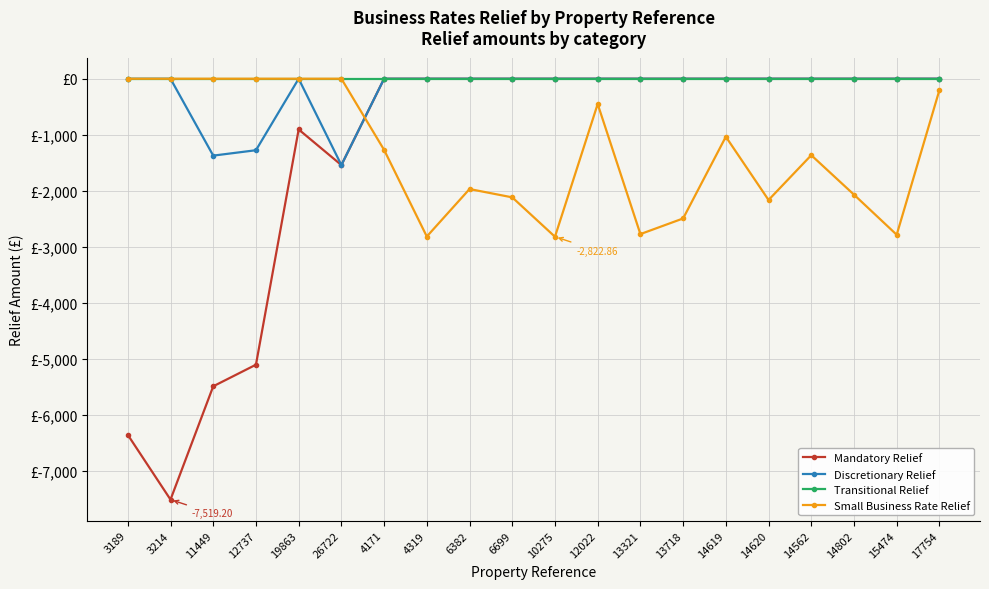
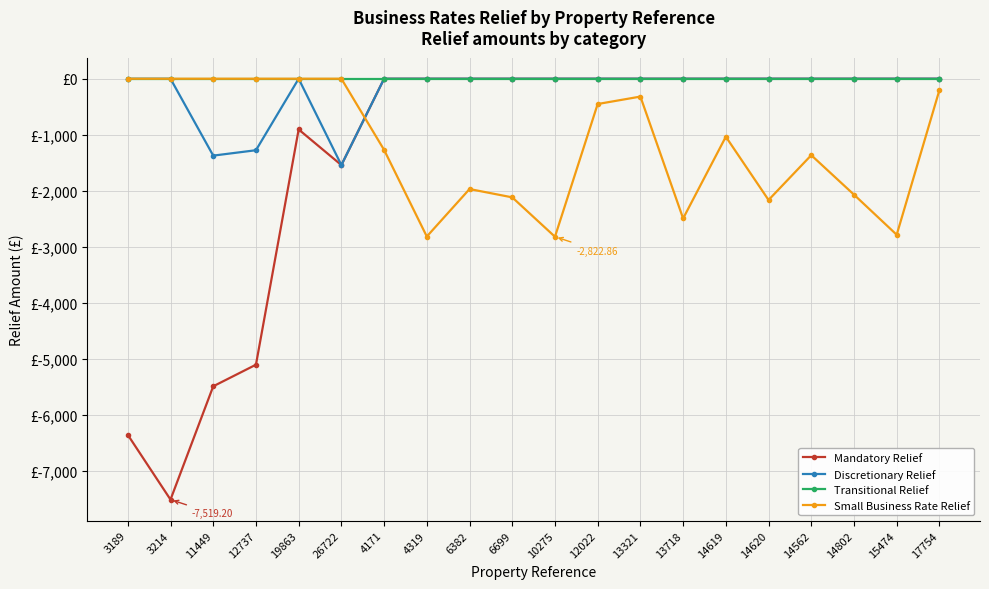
Small Business Rate Relief, 13321: £-2,800 -> £-300
